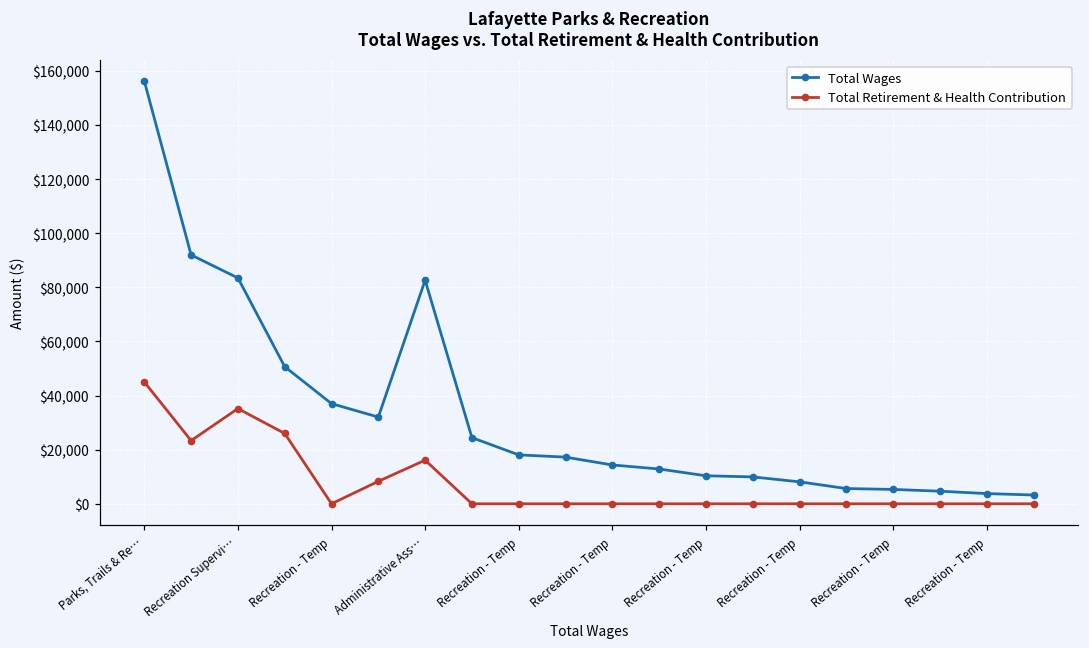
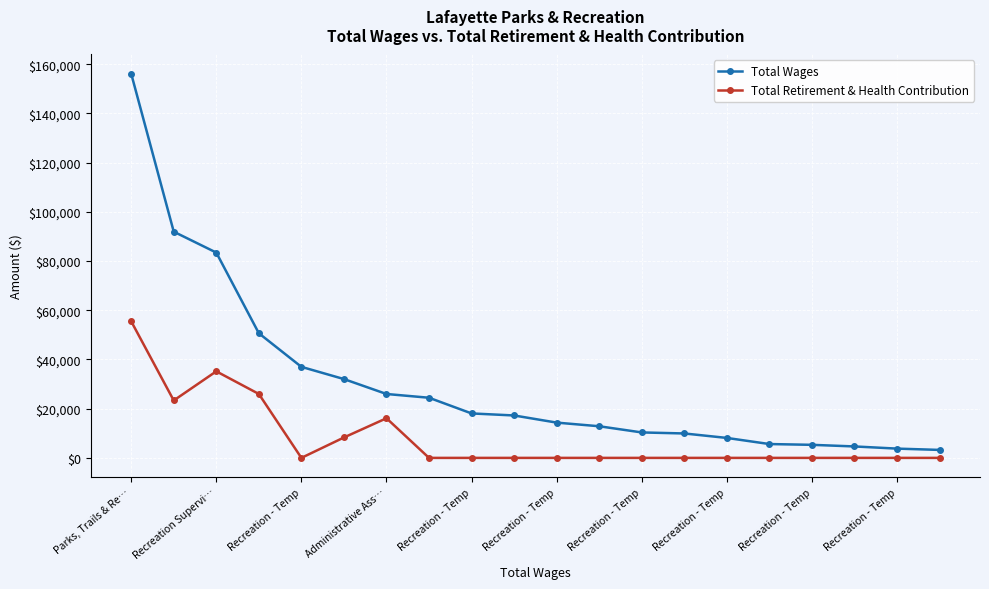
Total Retirement & Health Contribution, Parks, Trails & Re…: $45,000 -> $56,000
Total Wages, Administrative Ass…: $83,000 -> $26,000
